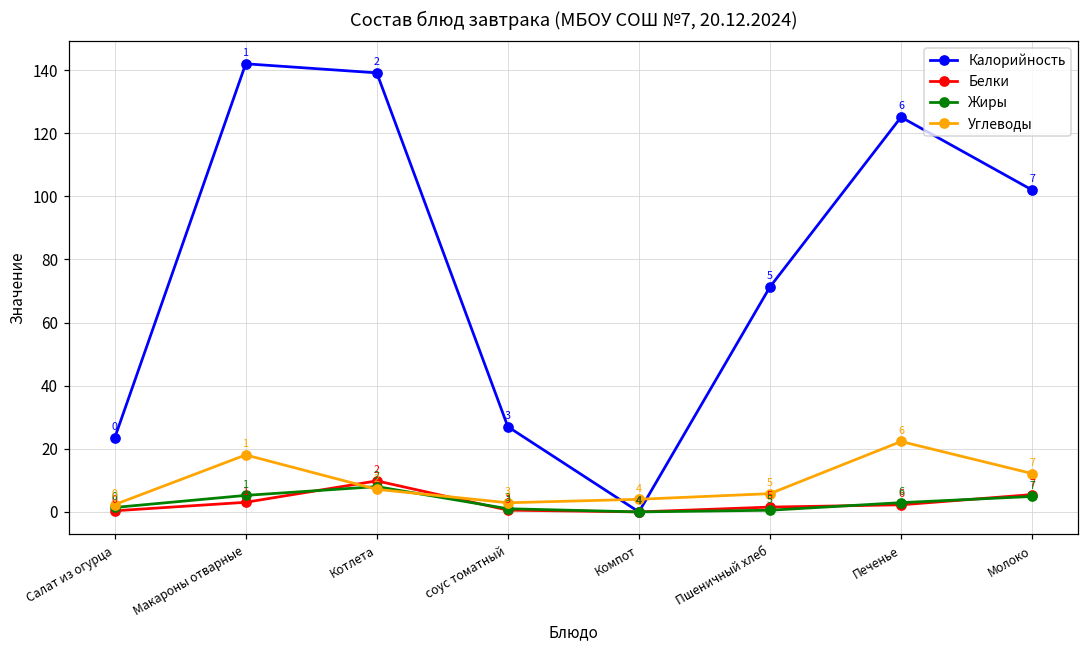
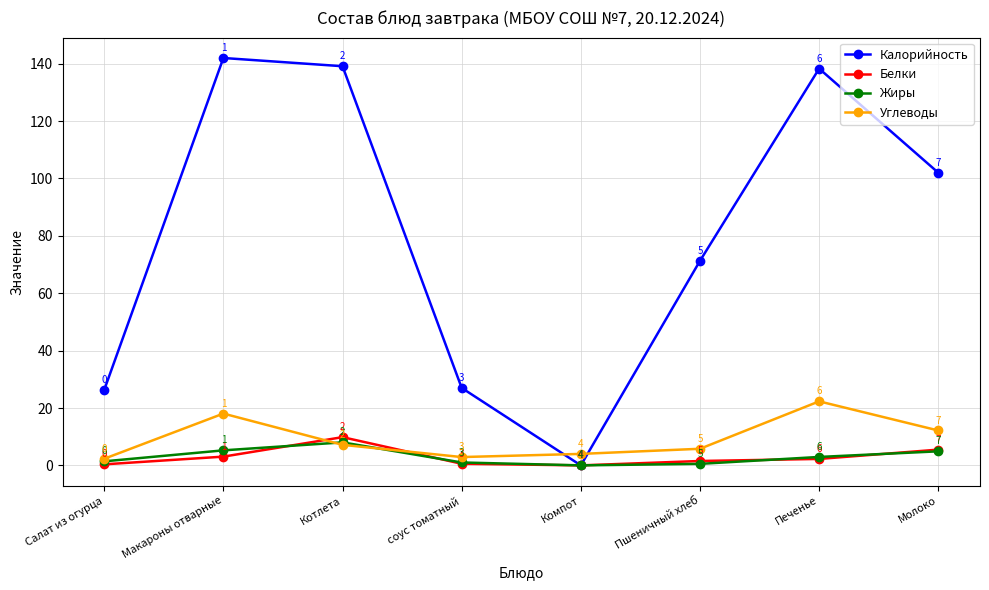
Калорийность, Салат из огурца: 23 -> 26
Калорийность, Печенье: 125 -> 138
